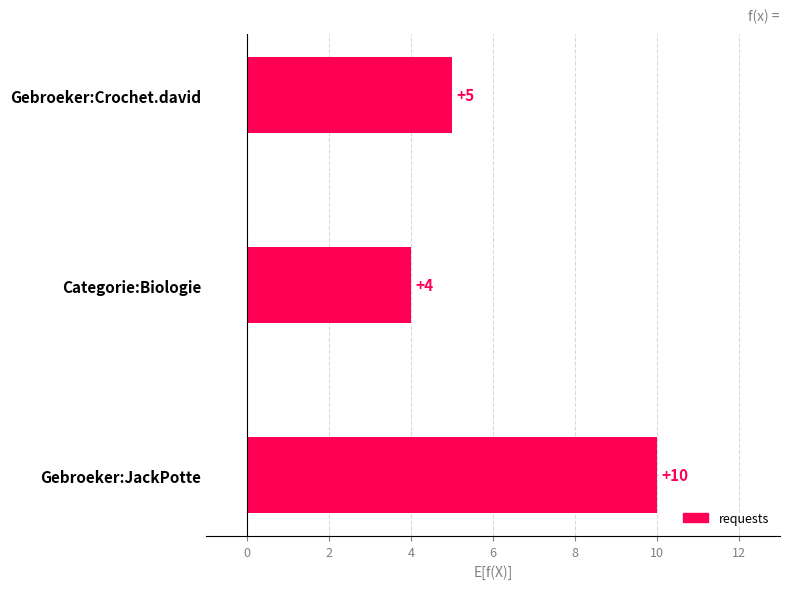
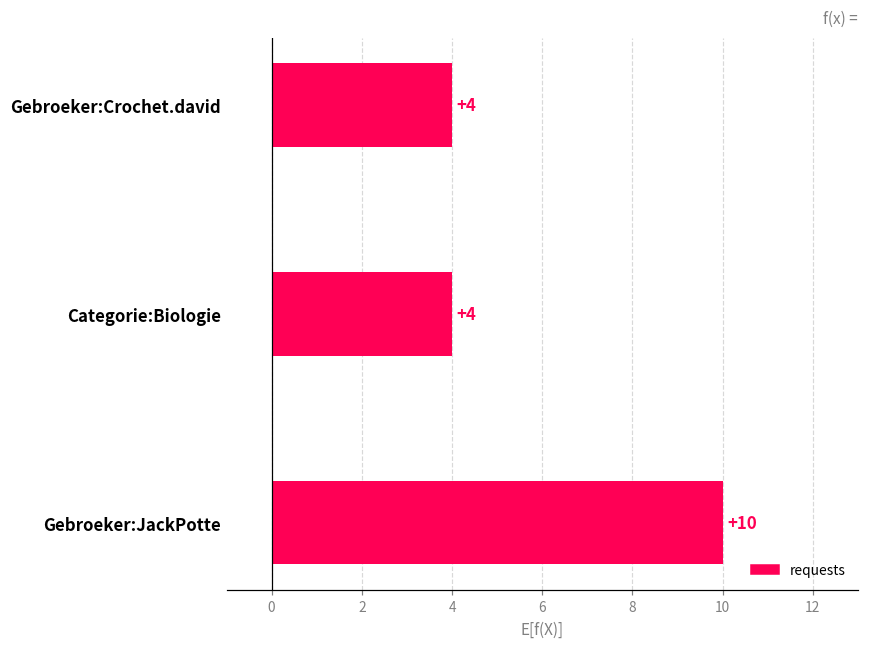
Gebroeker:Crochet.david: +5 -> +4
